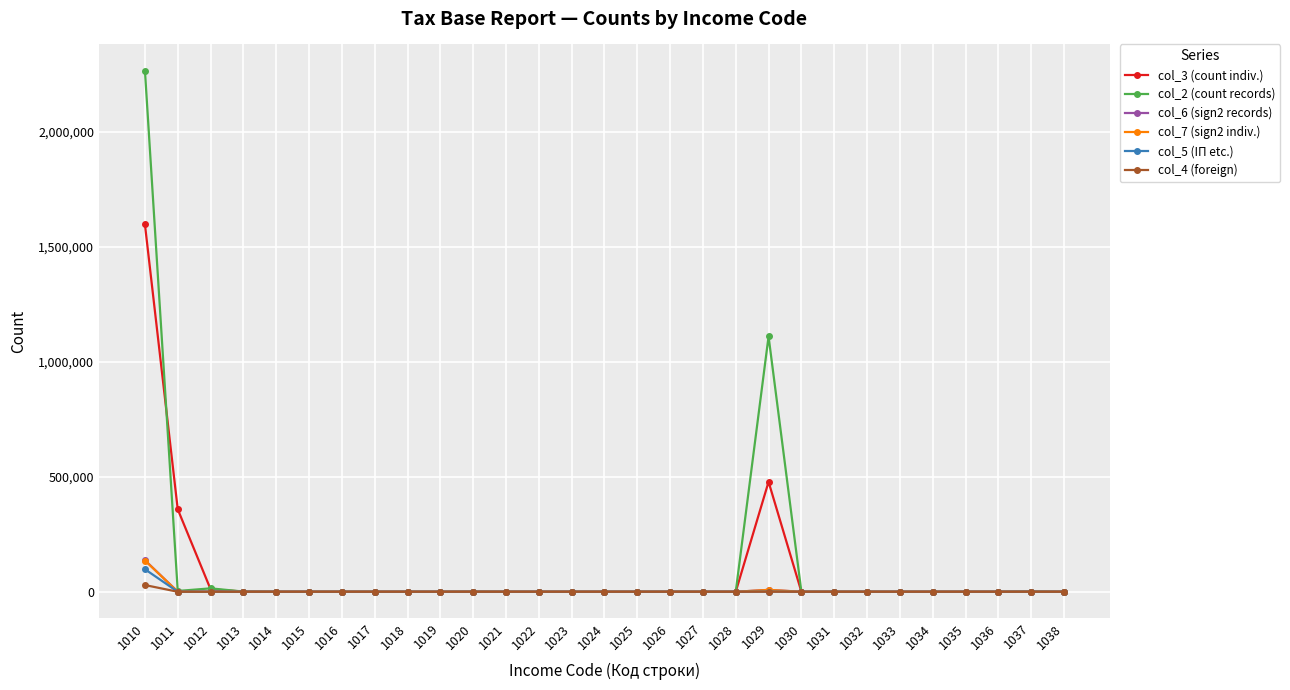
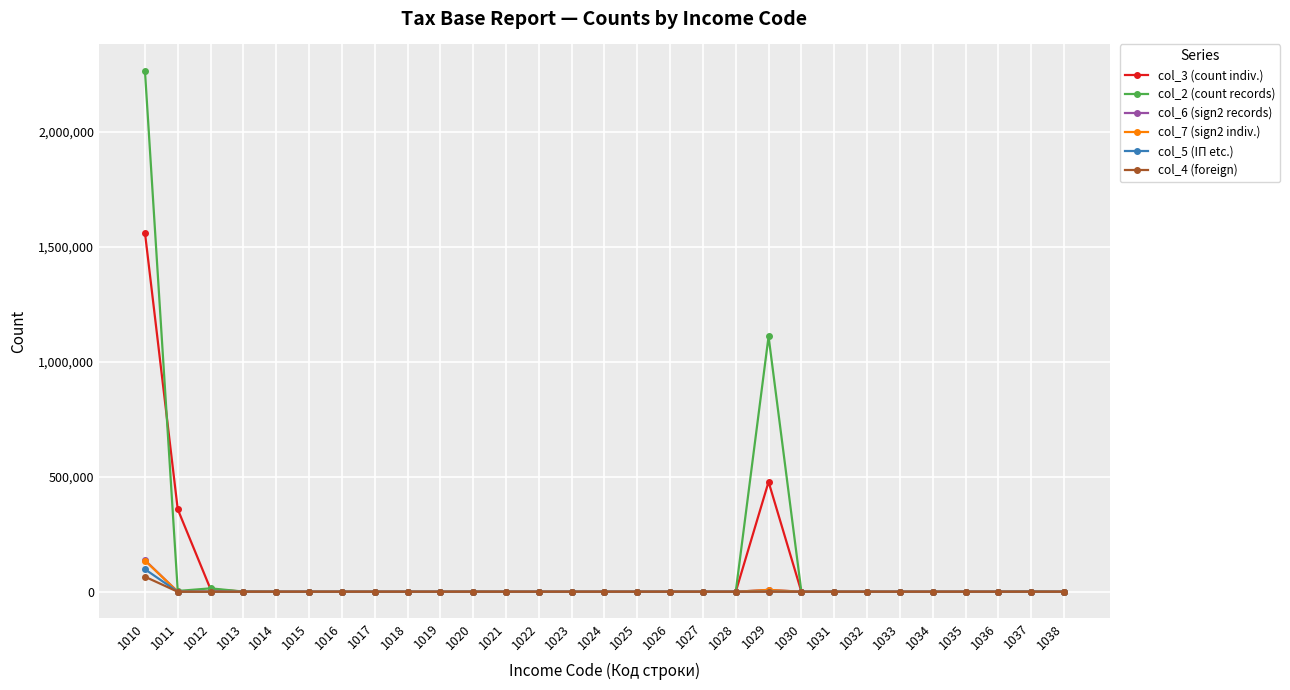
col_3 (count indiv.), 1010: 1,600,000 -> 1,560,000
col_4 (foreign), 1010: 30,000 -> 70,000
